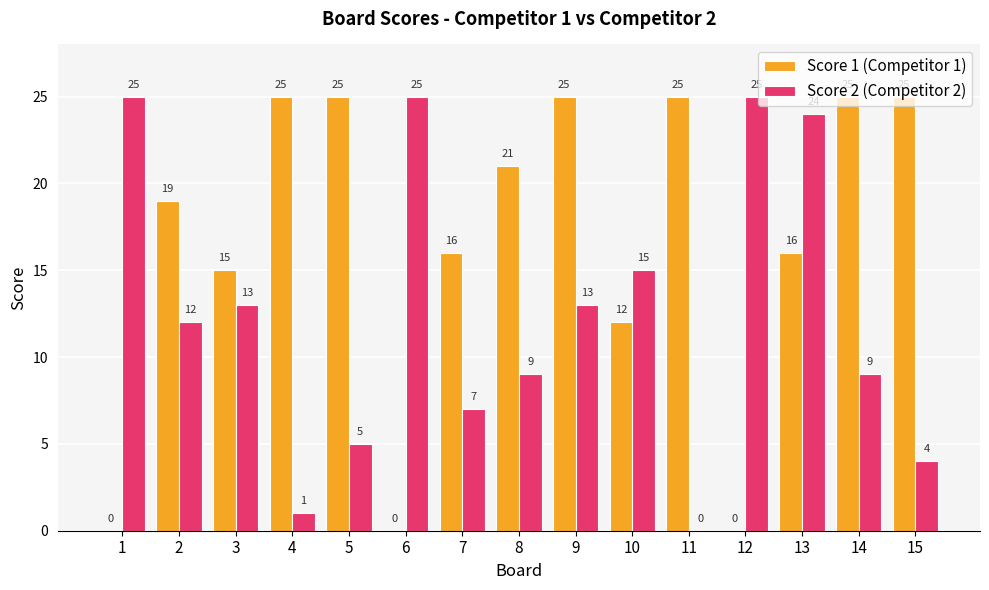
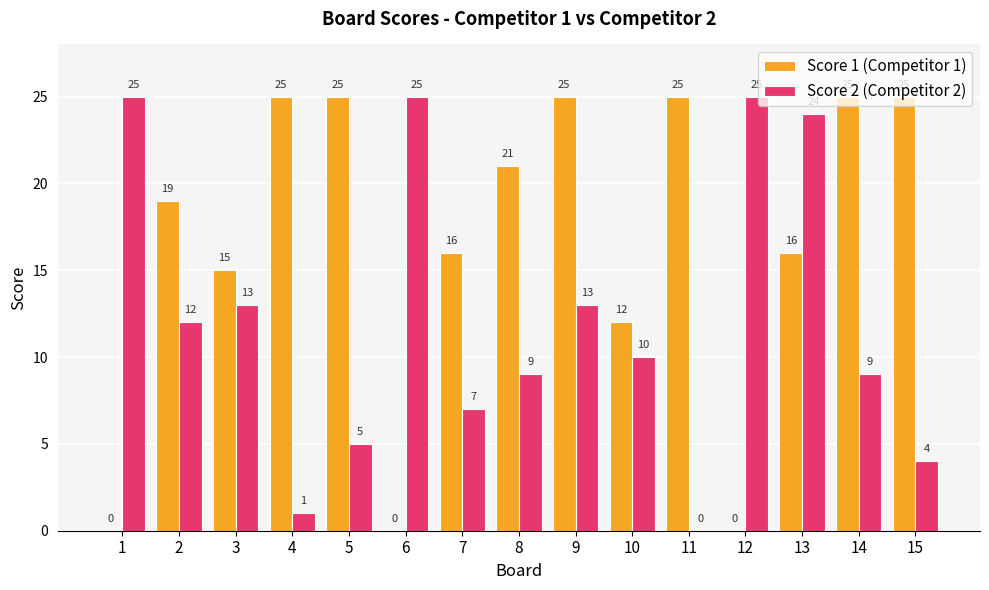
Score 2 (Competitor 2), 10: 15 -> 10
